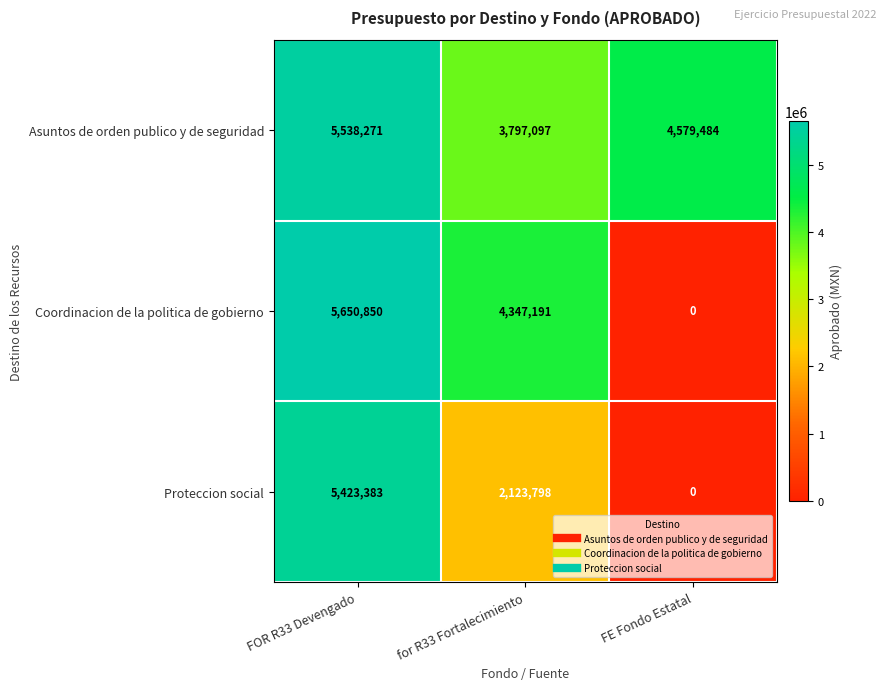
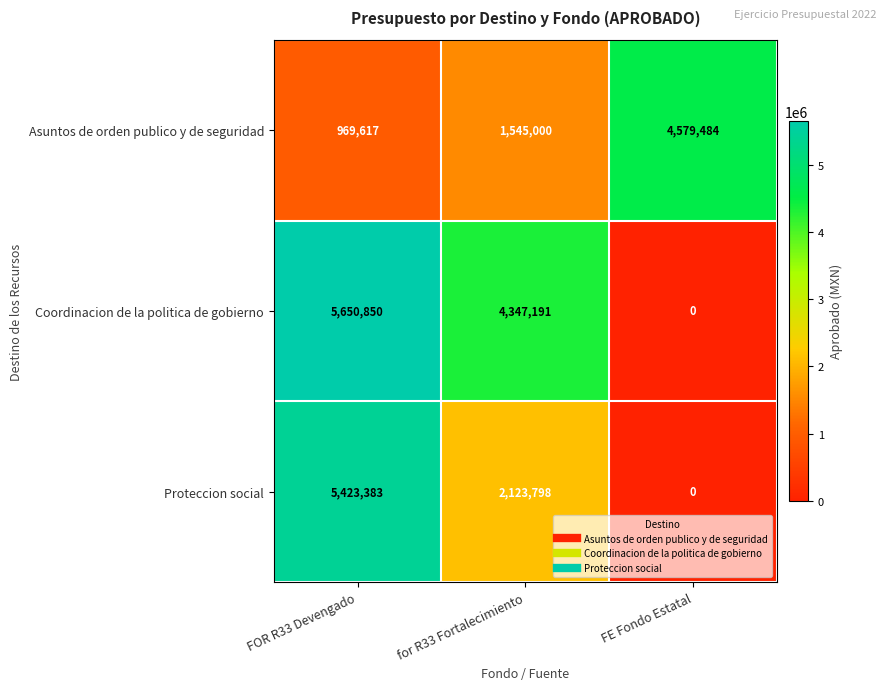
Asuntos de orden publico y de seguridad, FOR R33 Devengado: 5,538,271 -> 969,617
Asuntos de orden publico y de seguridad, for R33 Fortalecimiento: 3,797,097 -> 1,545,000
